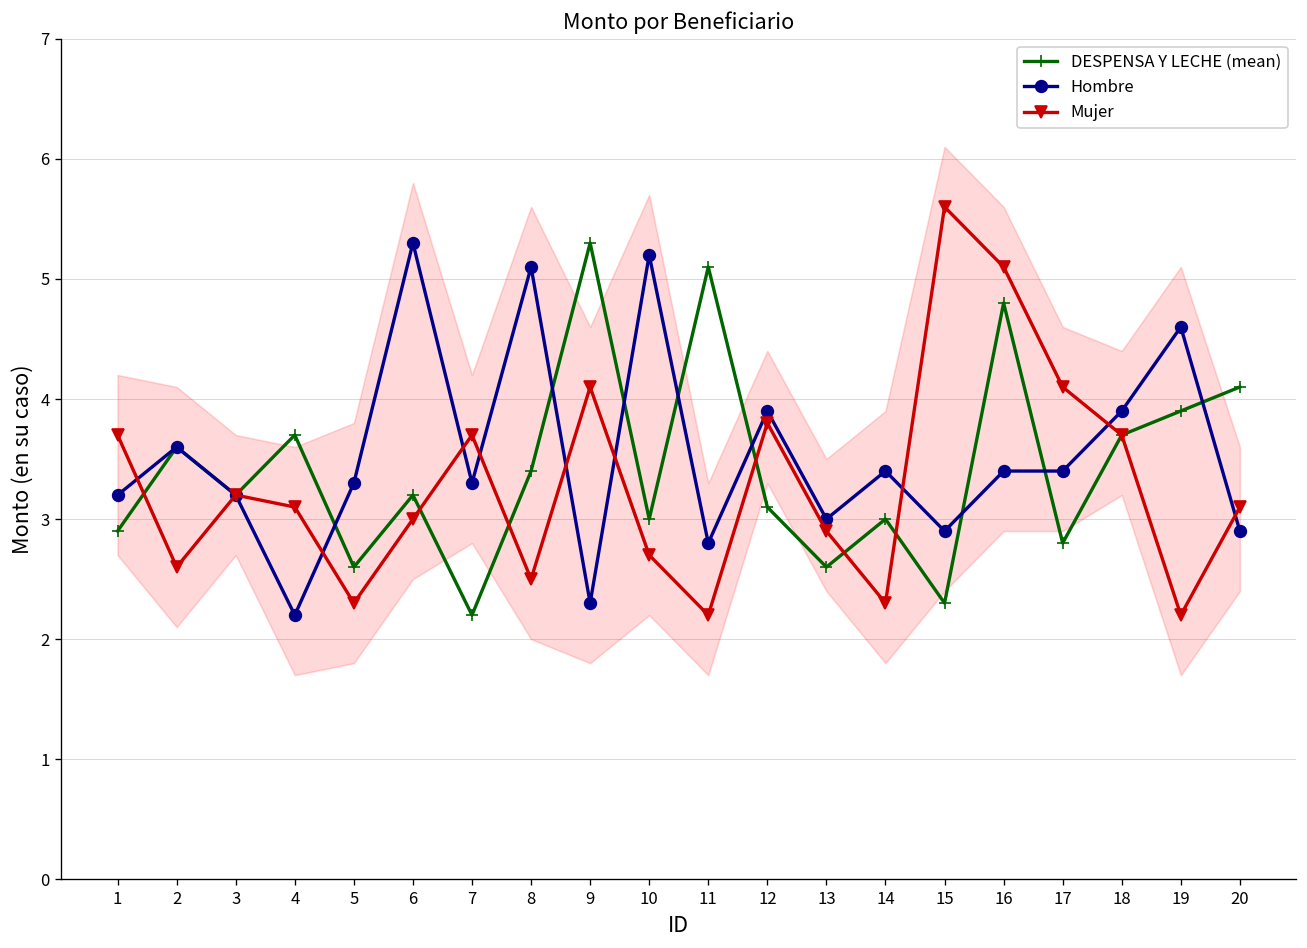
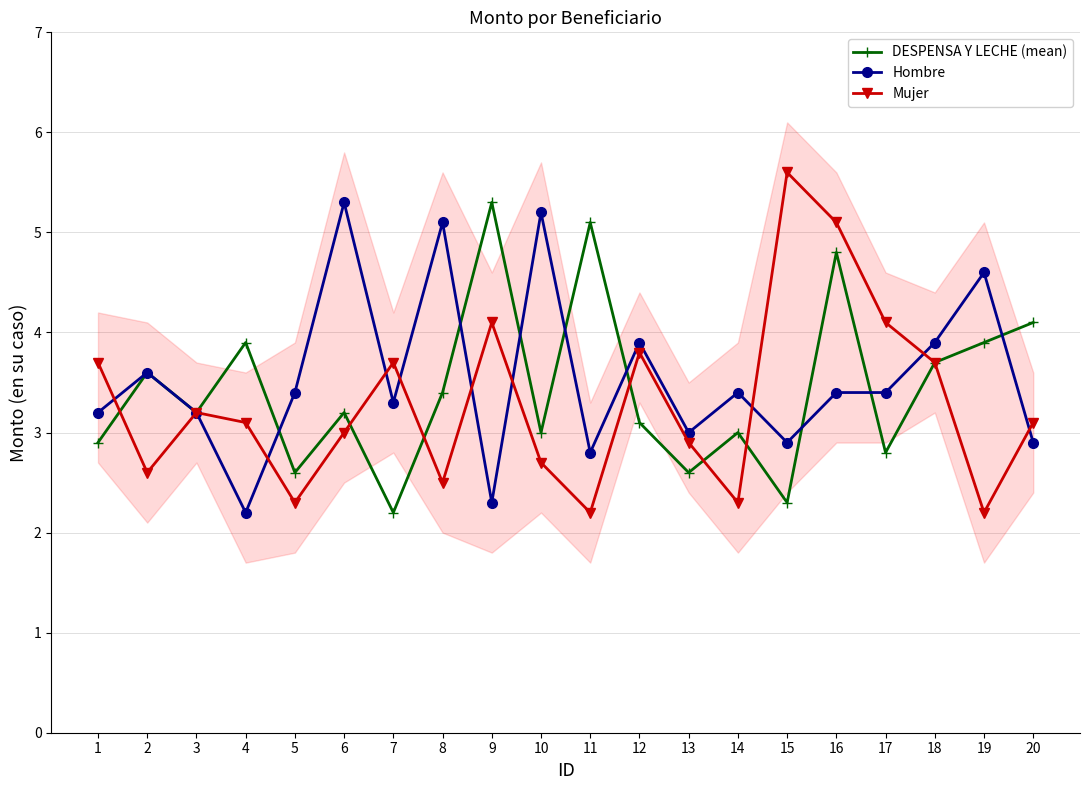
DESPENSA Y LECHE (mean), 4: 3.7 -> 3.9
Hombre, 5: 3.3 -> 3.4
